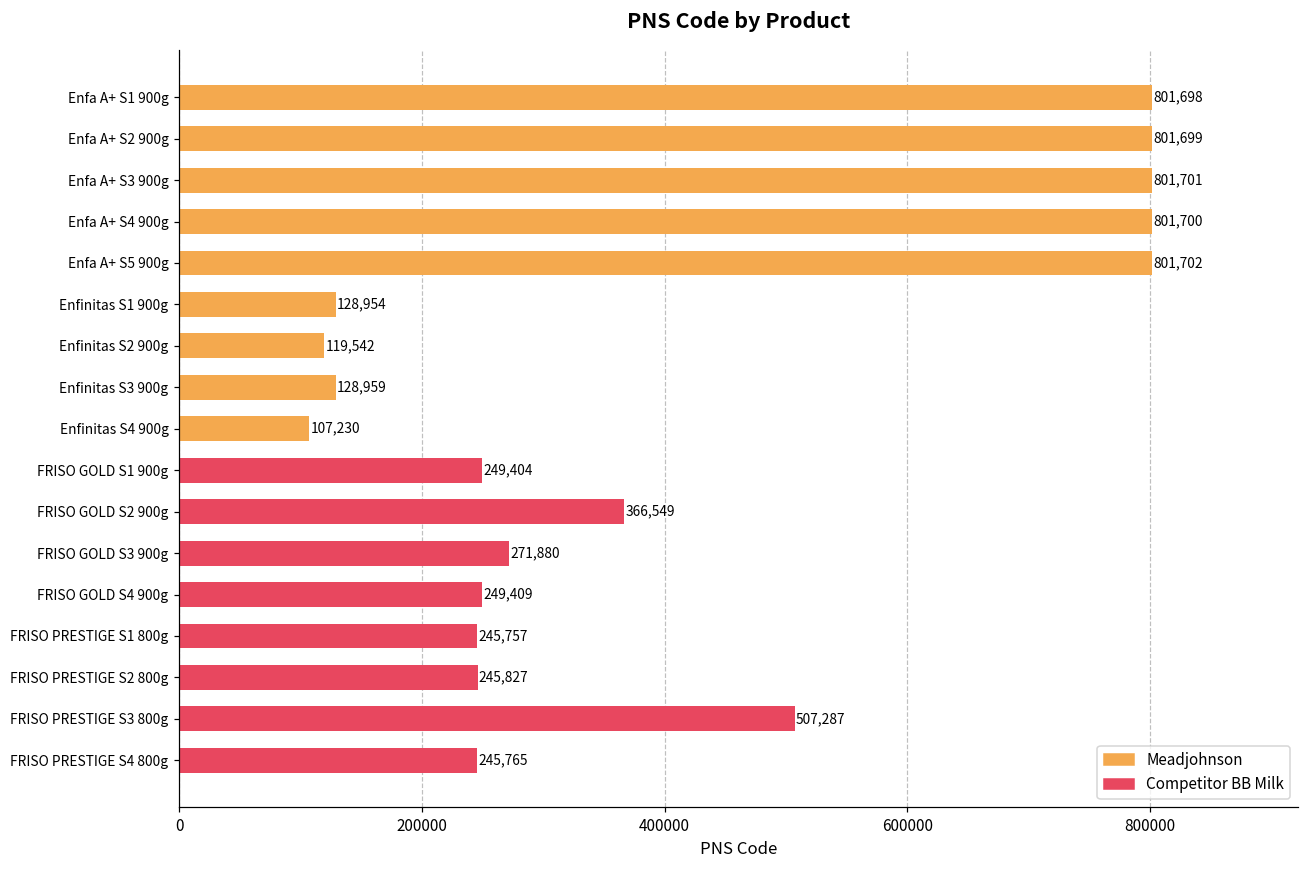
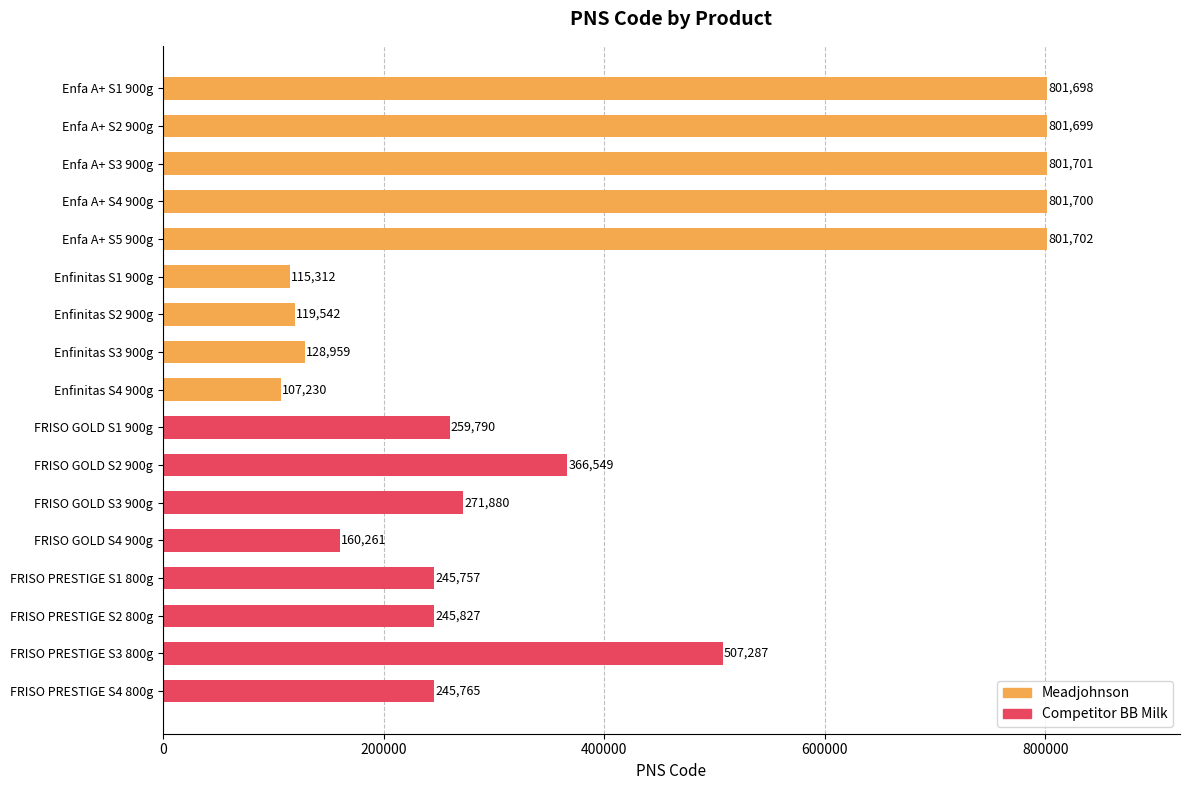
Enfinitas S1 900g: 128,954 -> 115,312
FRISO GOLD S1 900g: 249,404 -> 259,790
FRISO GOLD S4 900g: 249,409 -> 160,261
